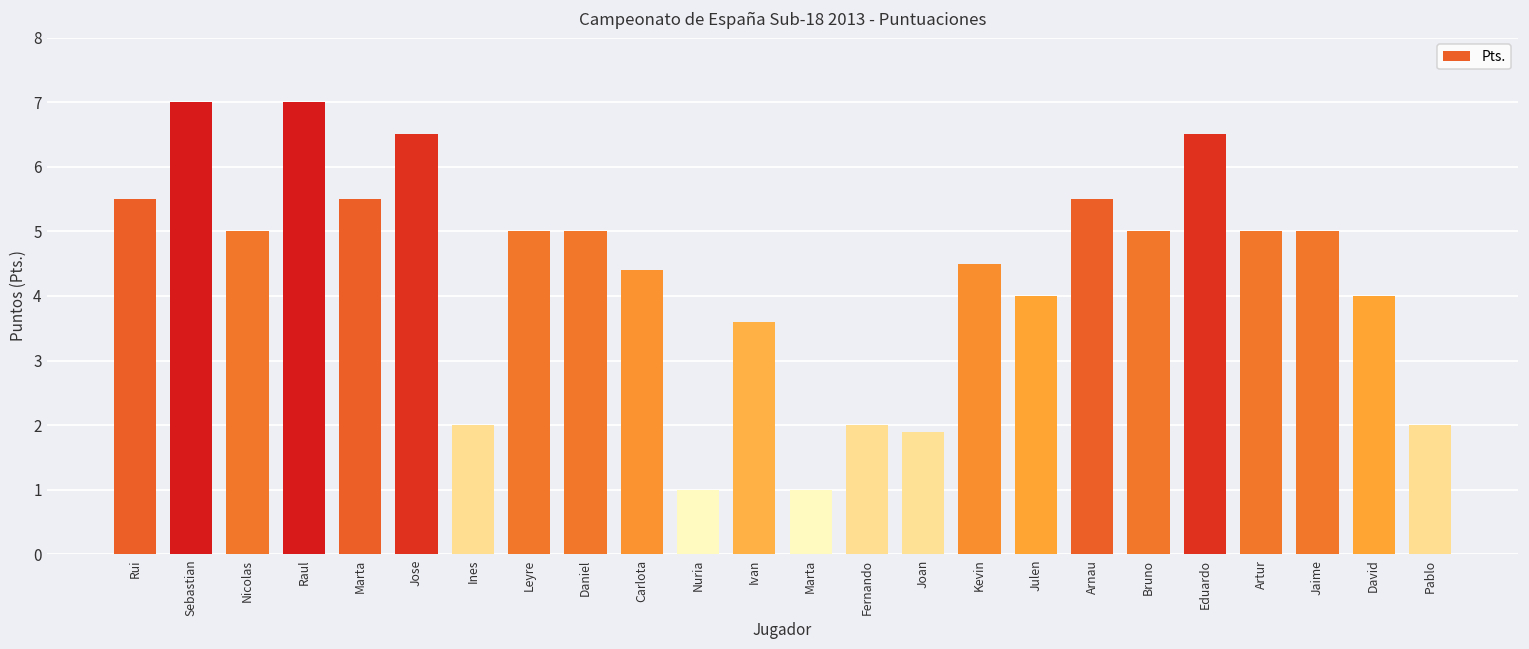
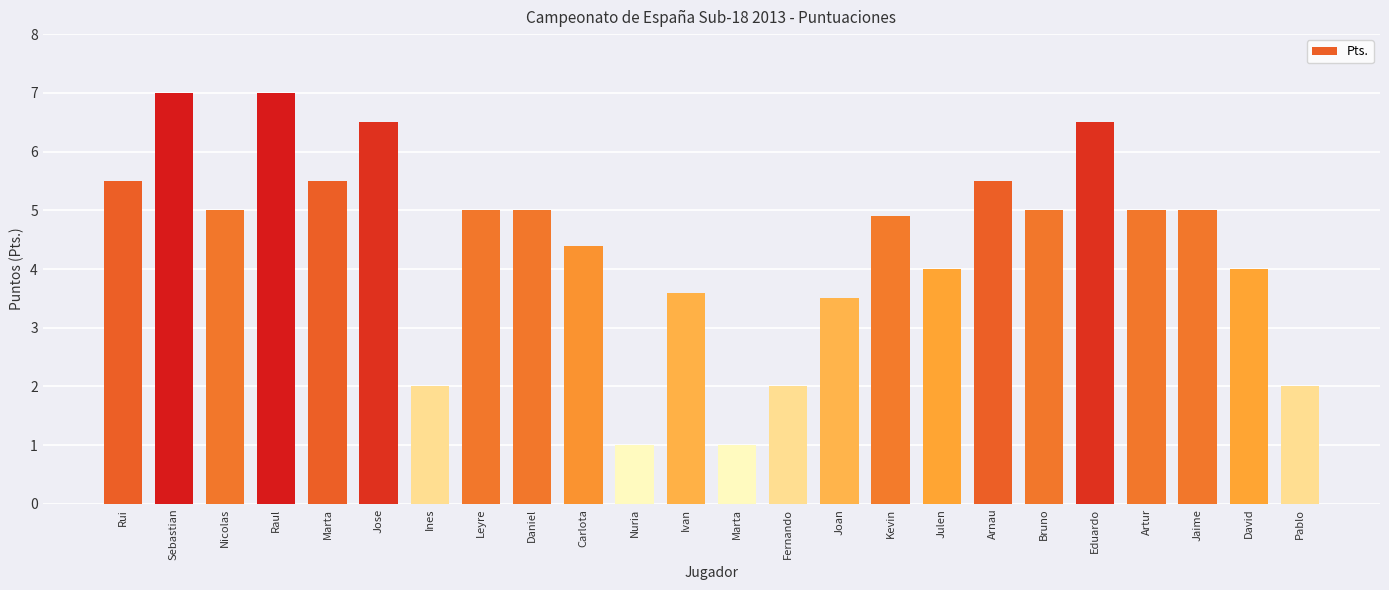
Joan: 1.9 -> 3.5
Kevin: 4.5 -> 4.9
